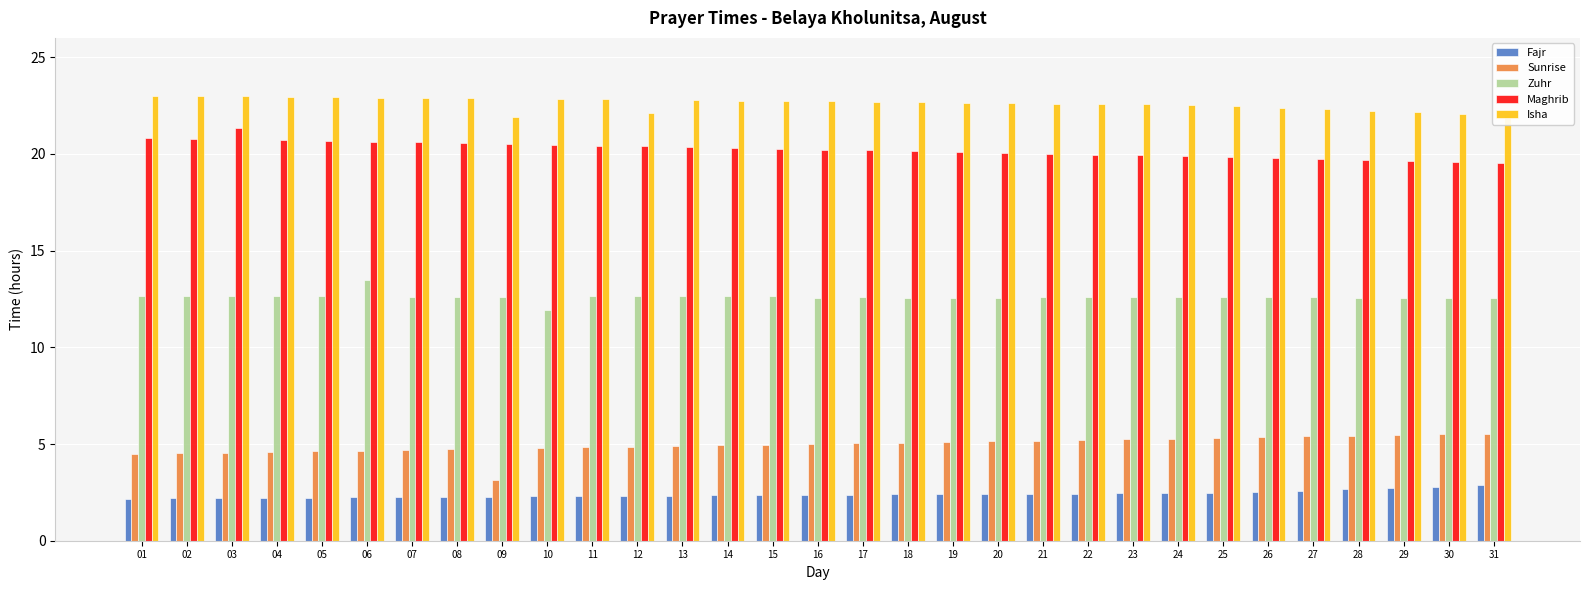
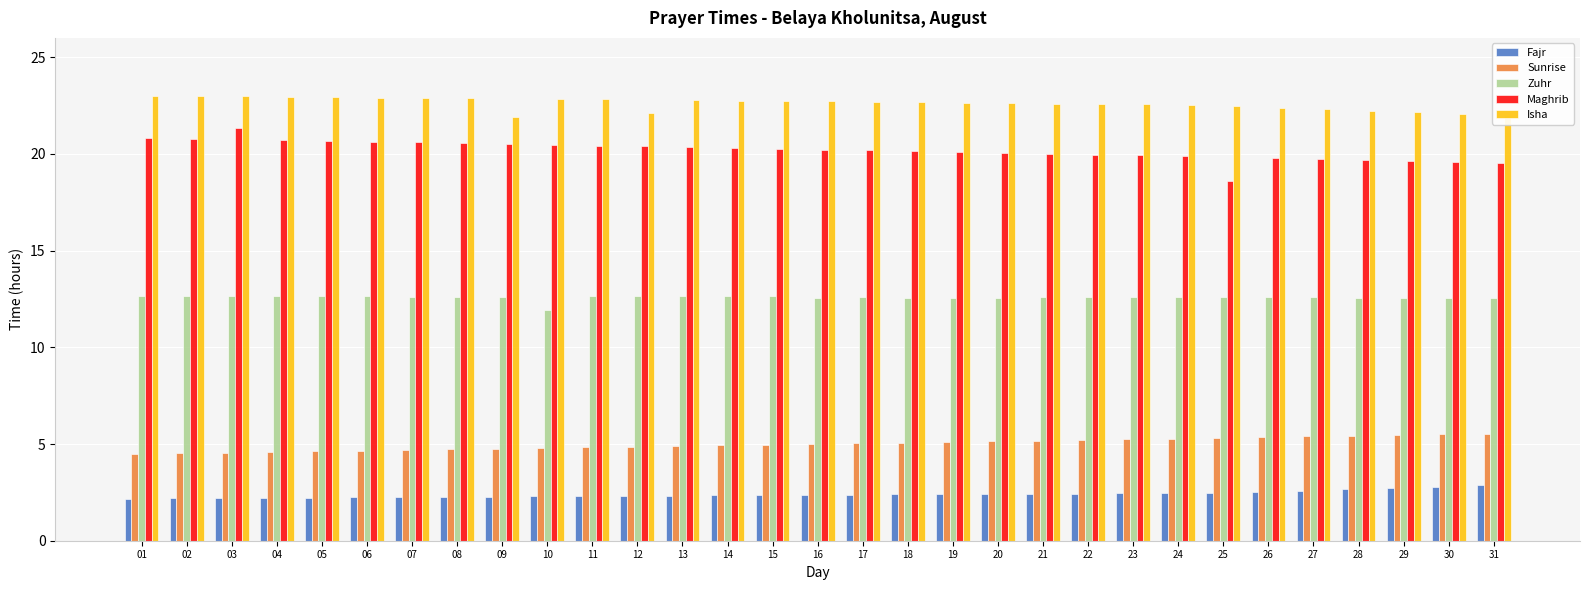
Zuhr, 06: 13.5 -> 12.7
Sunrise, 09: 3.1 -> 4.8
Maghrib, 25: 19.8 -> 18.6
